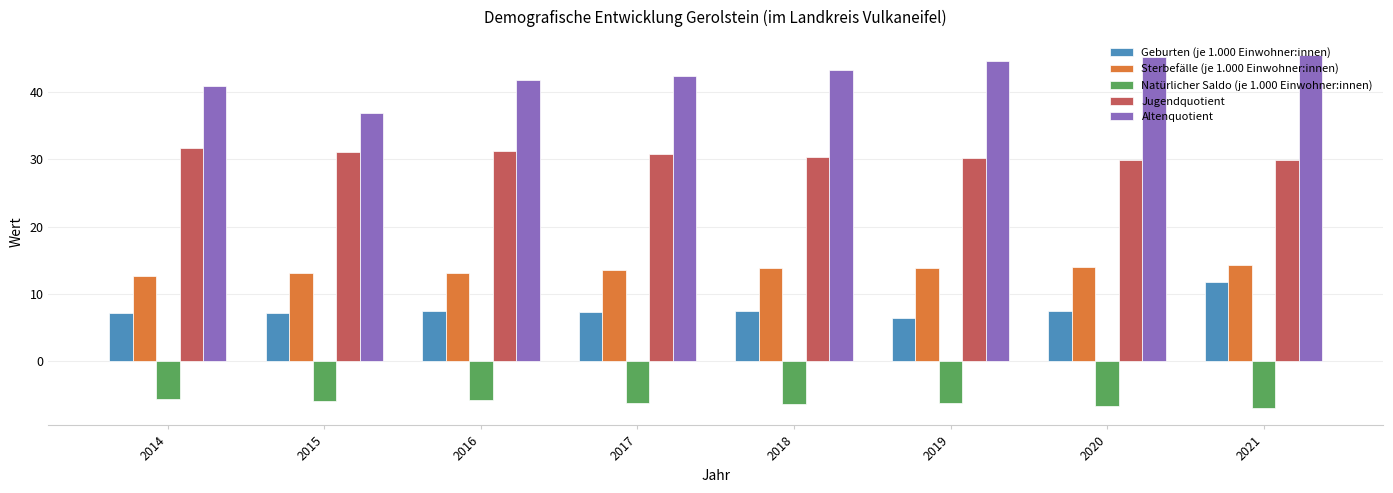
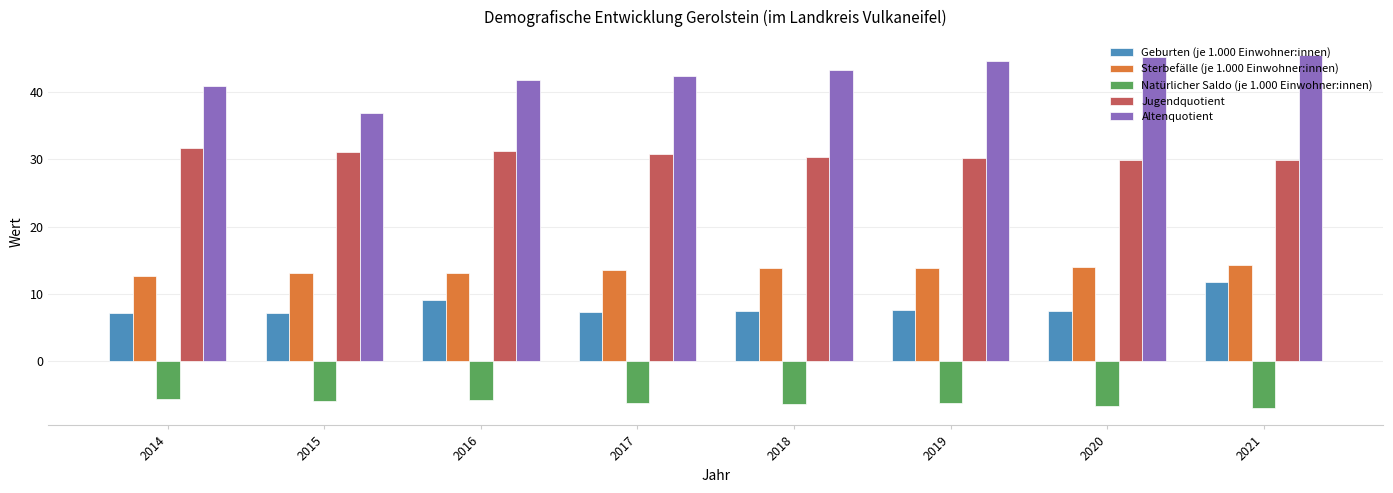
Geburten (je 1.000 Einwohner:innen), 2016: 7 -> 9
Geburten (je 1.000 Einwohner:innen), 2019: 6 -> 8
